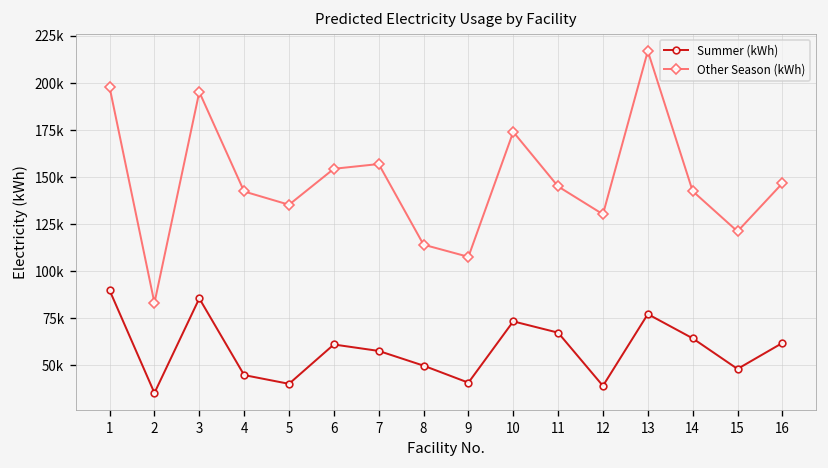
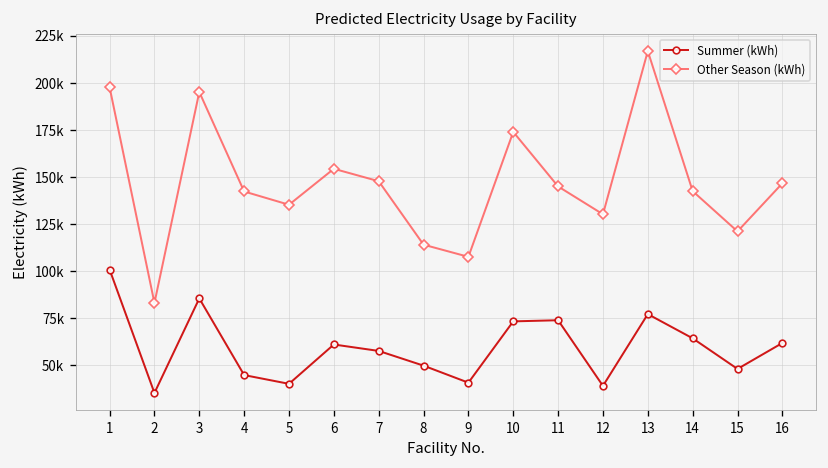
Summer (kWh), 1: 90000 -> 101000
Other Season (kWh), 7: 157000 -> 148000
Summer (kWh), 11: 67000 -> 74000
